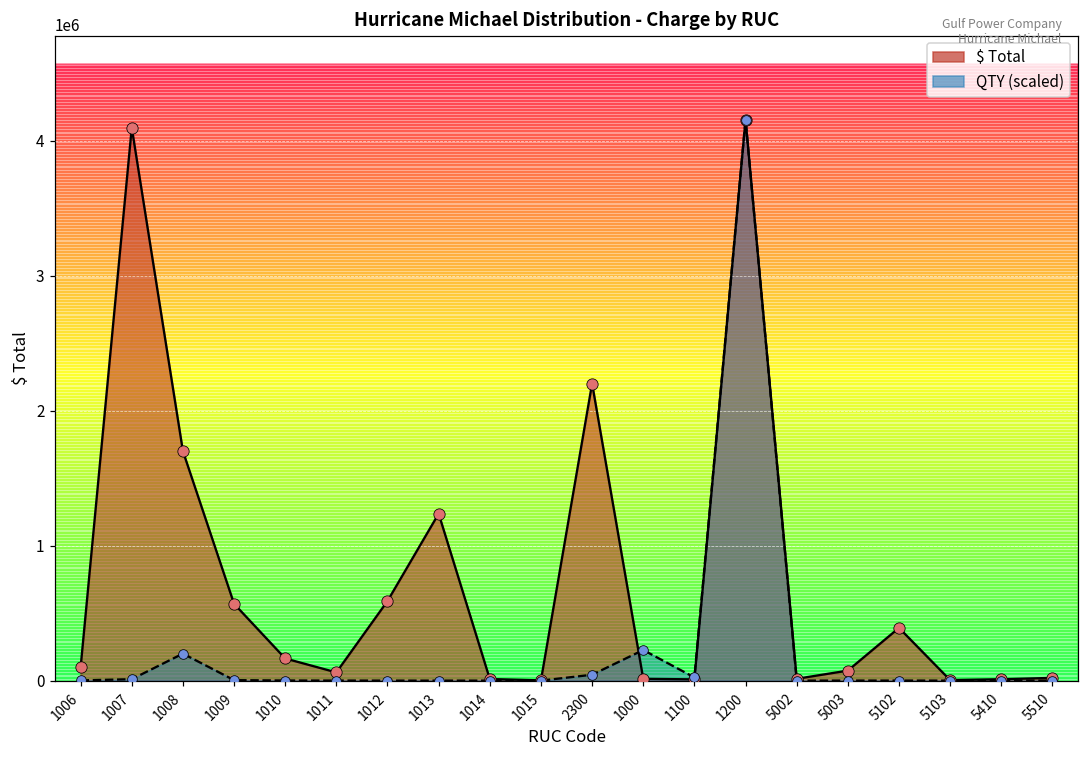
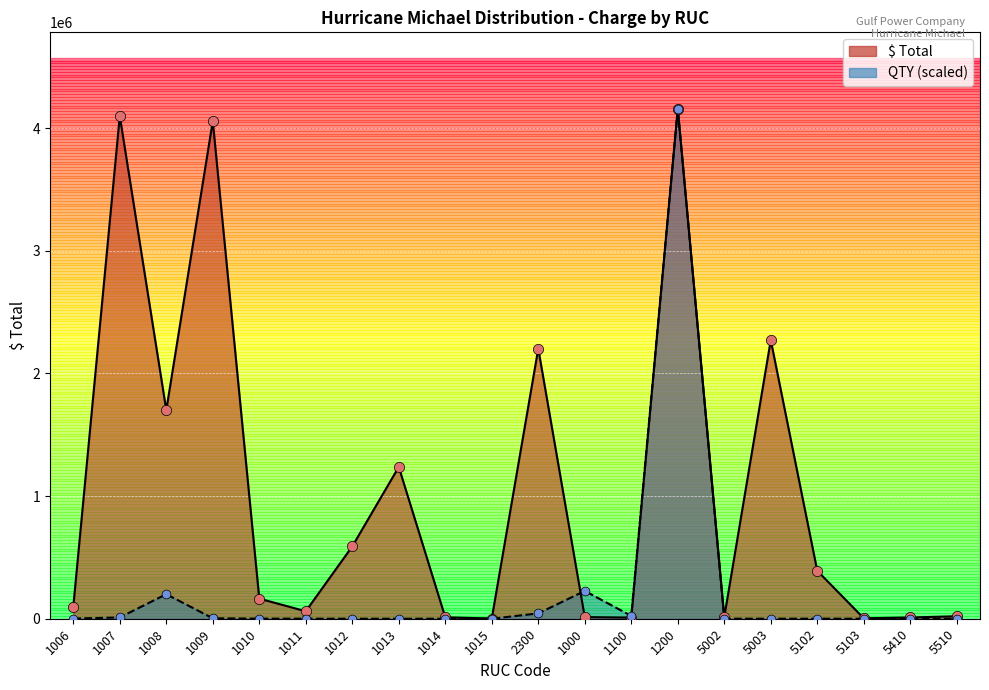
$ Total, 1009: 570000 -> 4060000
$ Total, 5003: 70000 -> 2270000
